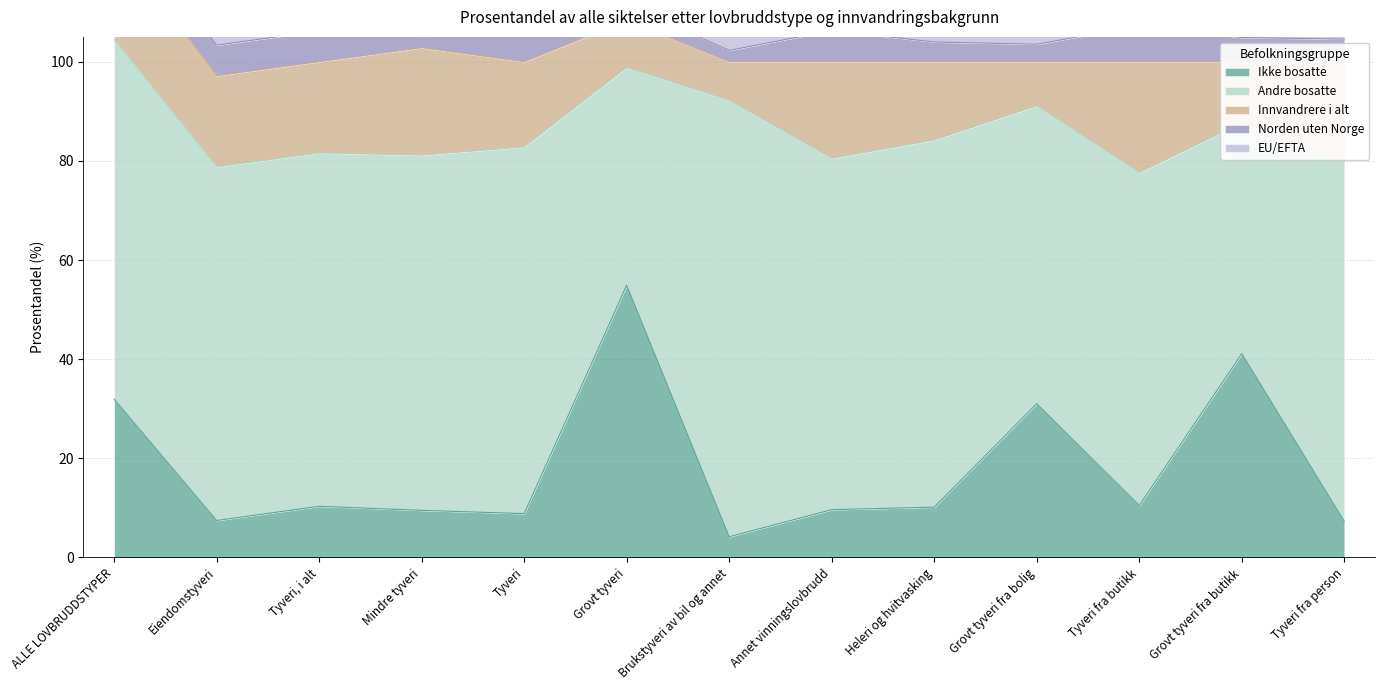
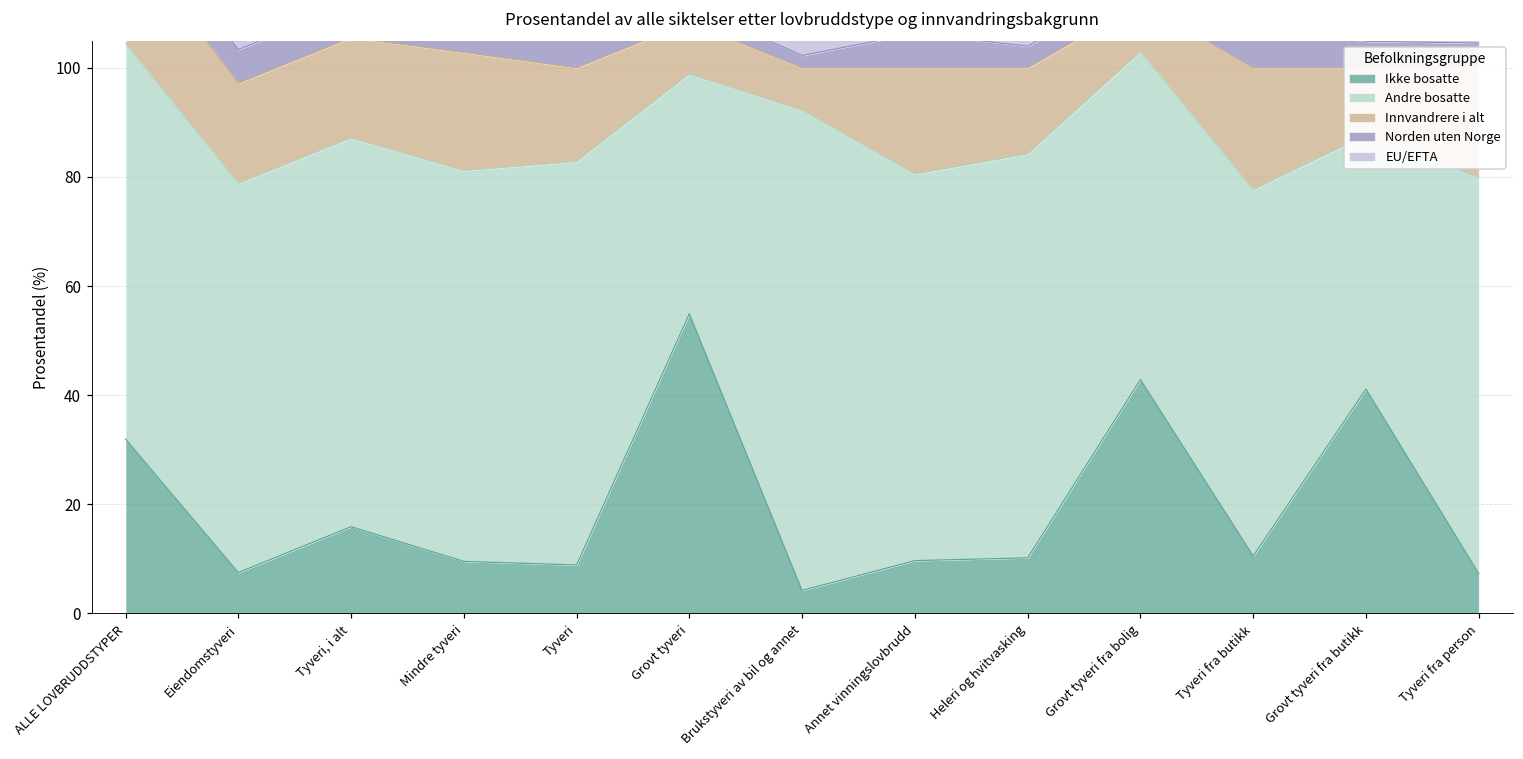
Ikke bosatte, Tyveri, i alt: 10 -> 16
Ikke bosatte, Grovt tyveri fra bolig: 31 -> 43
